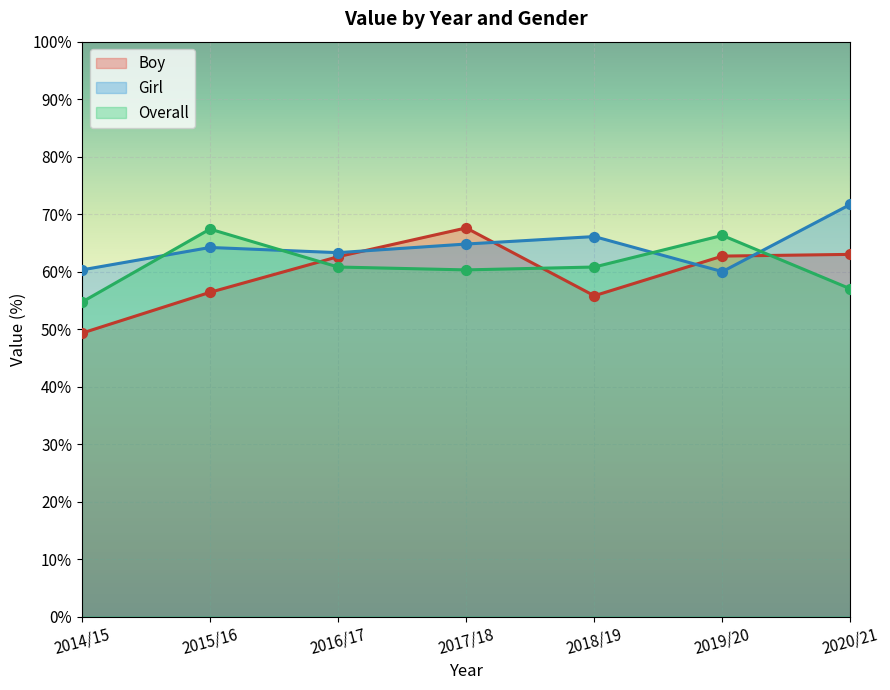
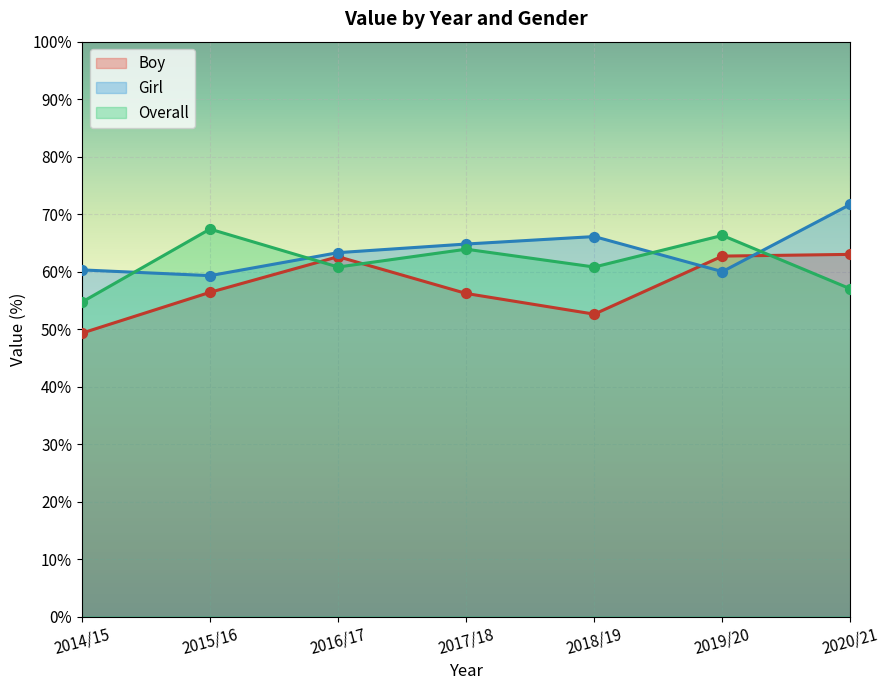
Girl, 2015/16: 64% -> 59%
Boy, 2017/18: 68% -> 56%
Overall, 2017/18: 60% -> 64%
Boy, 2018/19: 56% -> 53%
